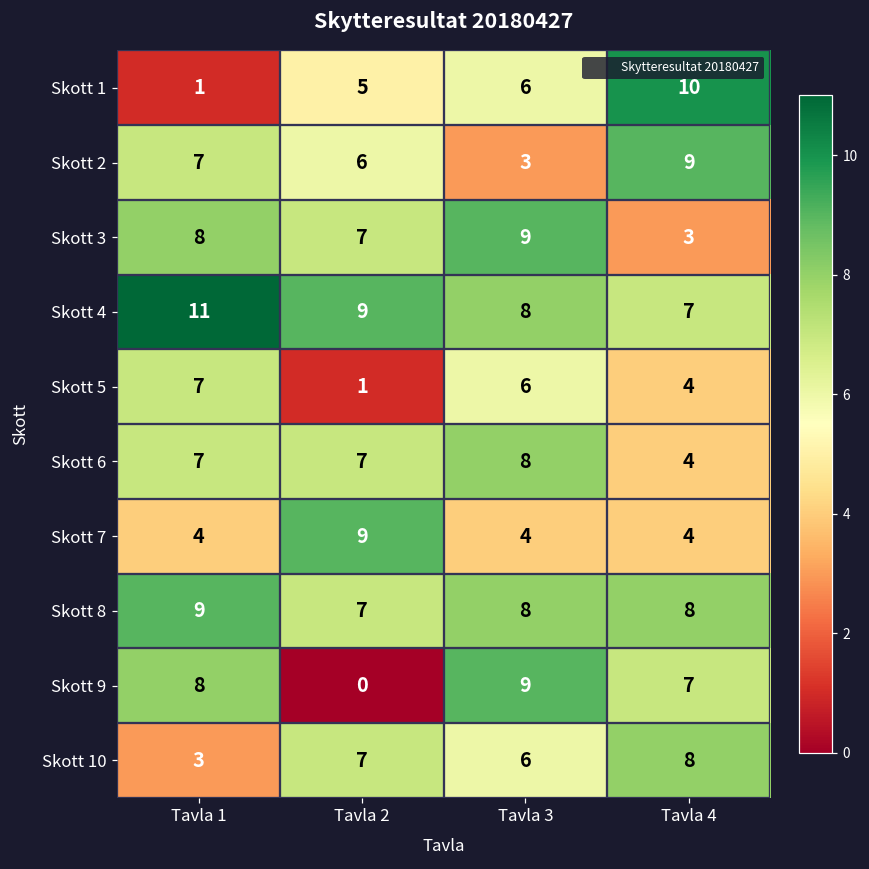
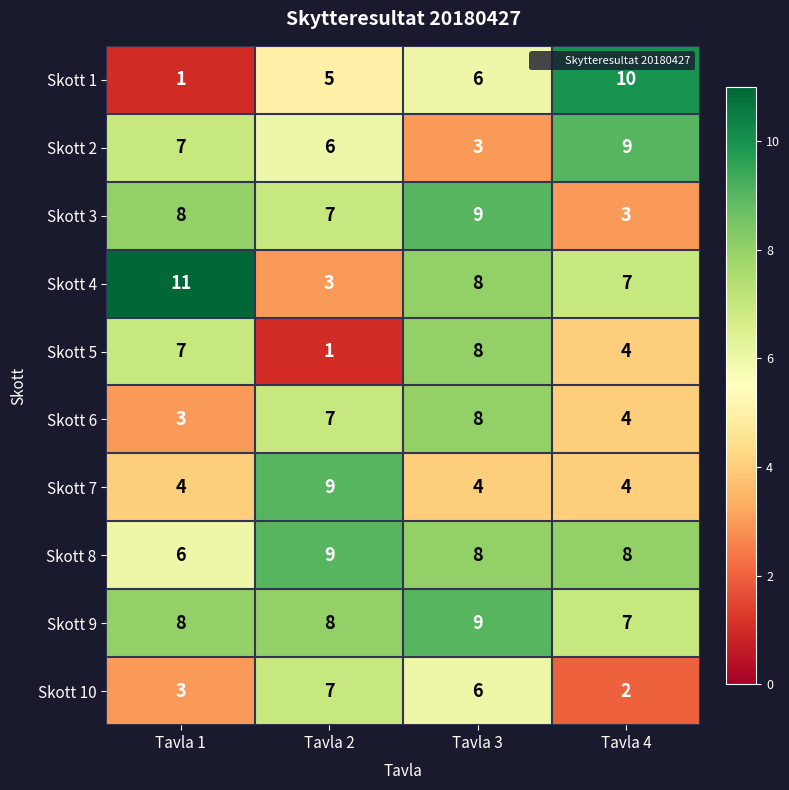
Skott 4, Tavla 2: 9 -> 3
Skott 5, Tavla 3: 6 -> 8
Skott 6, Tavla 1: 7 -> 3
Skott 8, Tavla 1: 9 -> 6
Skott 8, Tavla 2: 7 -> 9
Skott 9, Tavla 2: 0 -> 8
Skott 10, Tavla 4: 8 -> 2
